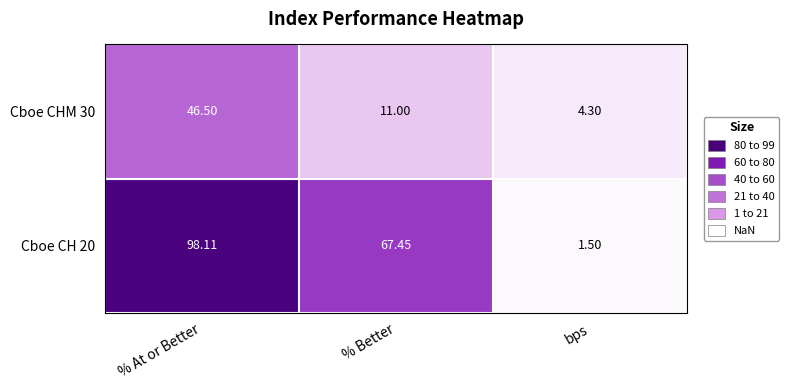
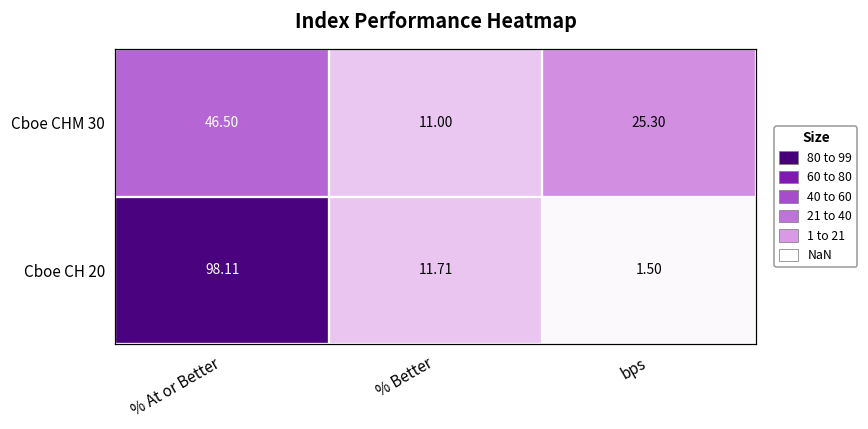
Cboe CHM 30, bps: 4.30 -> 25.30
Cboe CH 20, % Better: 67.45 -> 11.71
